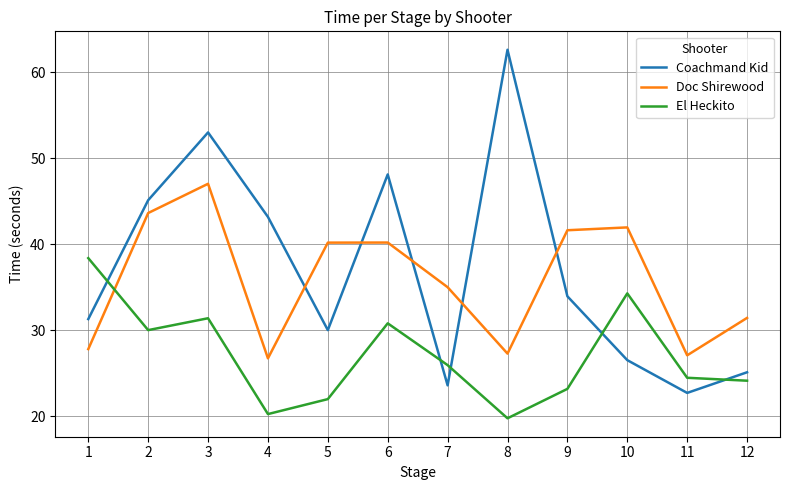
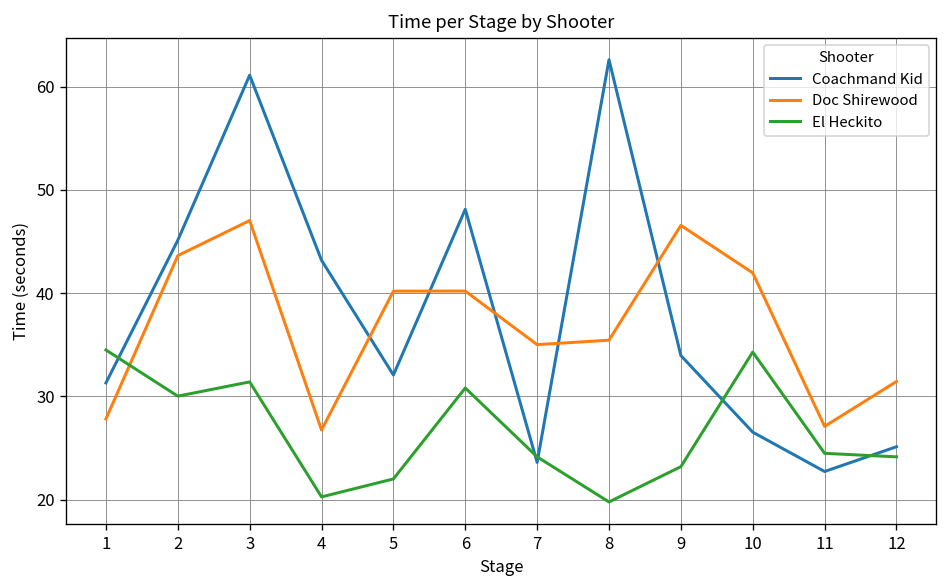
El Heckito, 1: 38 -> 35
Coachmand Kid, 3: 53 -> 61
Coachmand Kid, 5: 30 -> 32
El Heckito, 7: 26 -> 24
Doc Shirewood, 8: 27 -> 35
Doc Shirewood, 9: 42 -> 47
